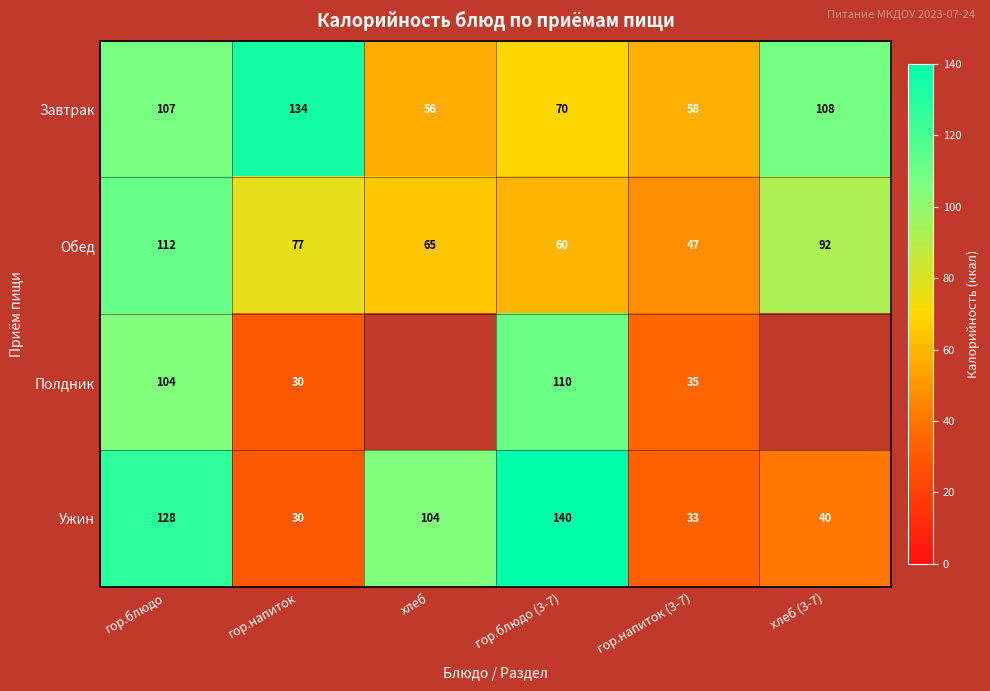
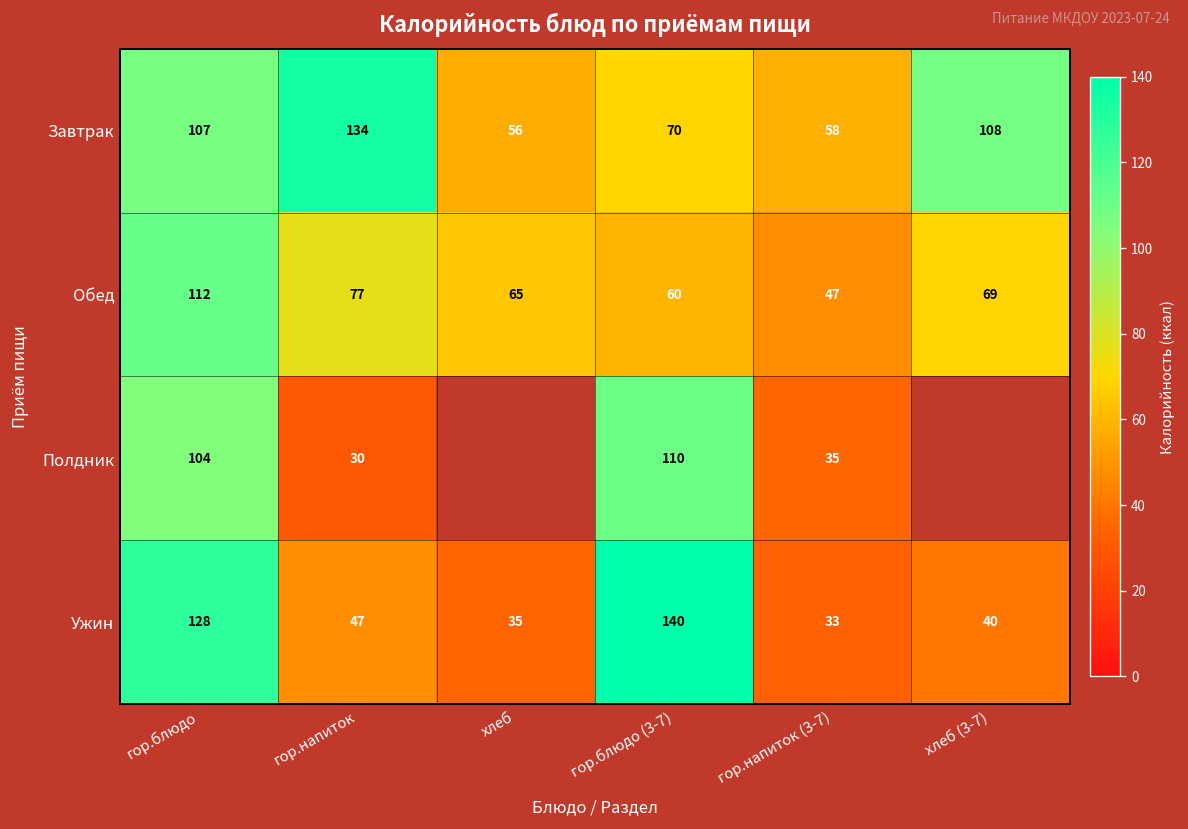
Обед, хлеб (3-7): 92 -> 69
Ужин, гор.напиток: 30 -> 47
Ужин, хлеб: 104 -> 35
